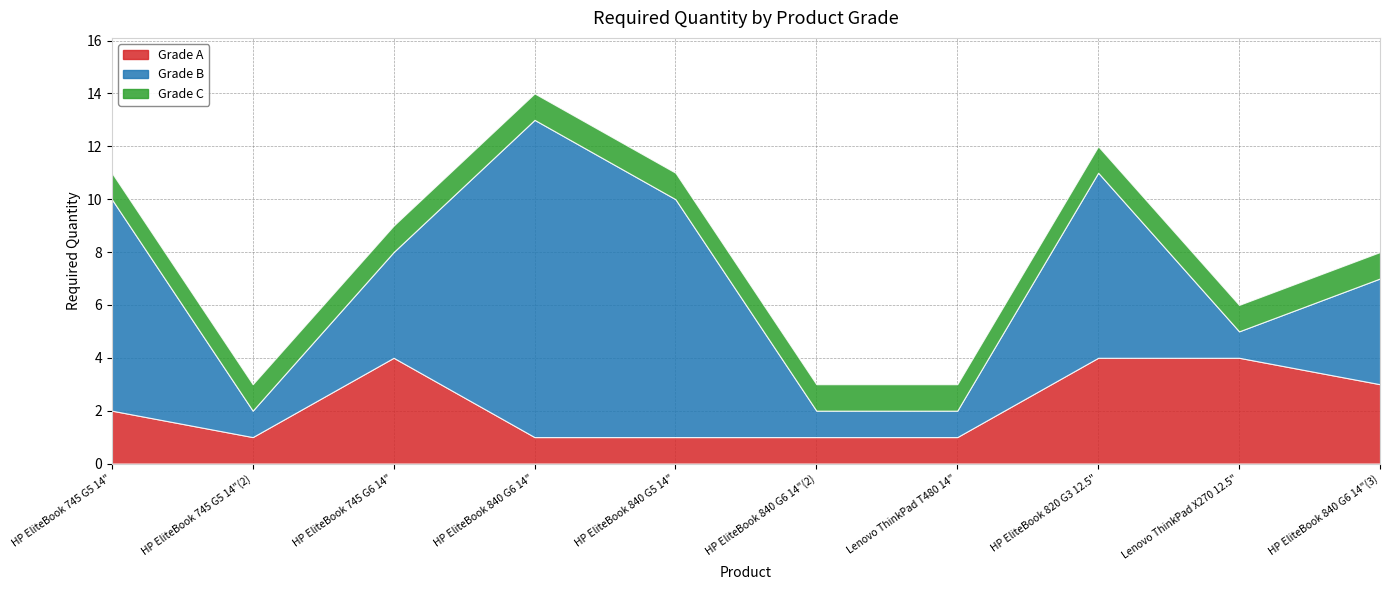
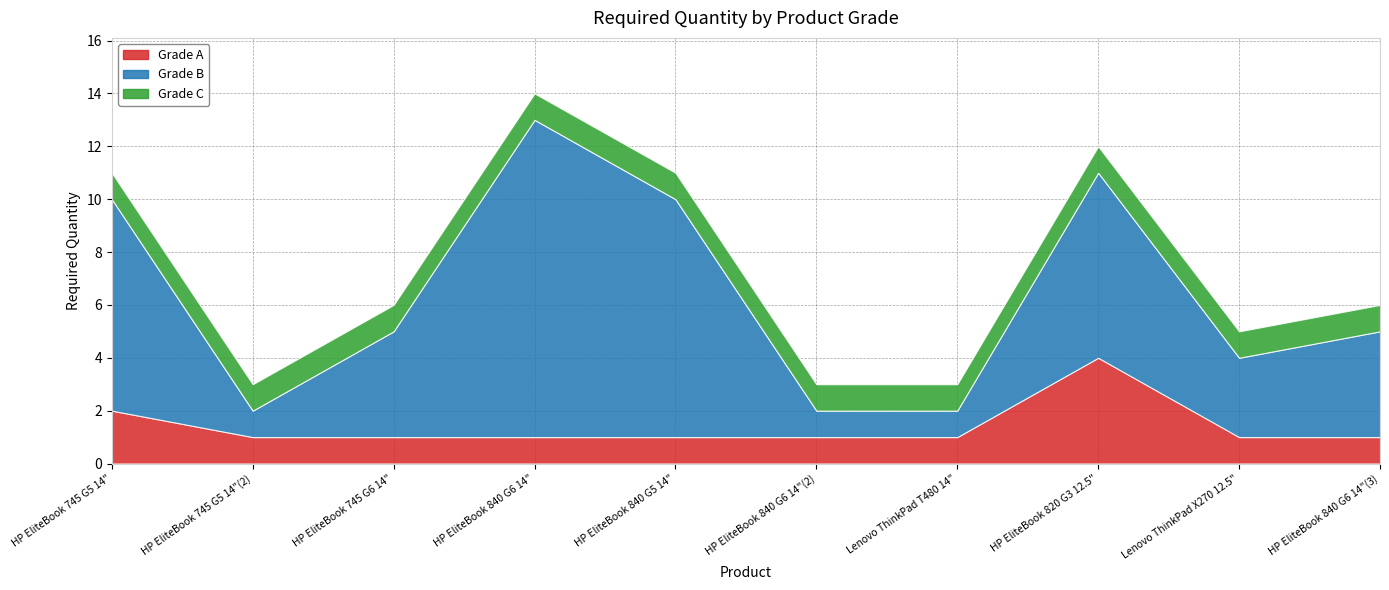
Grade A, HP EliteBook 745 G6 14": 4 -> 1
Grade A, Lenovo ThinkPad X270 12.5": 4 -> 1
Grade B, Lenovo ThinkPad X270 12.5": 1 -> 3
Grade A, HP EliteBook 840 G6 14"(3): 3 -> 1
